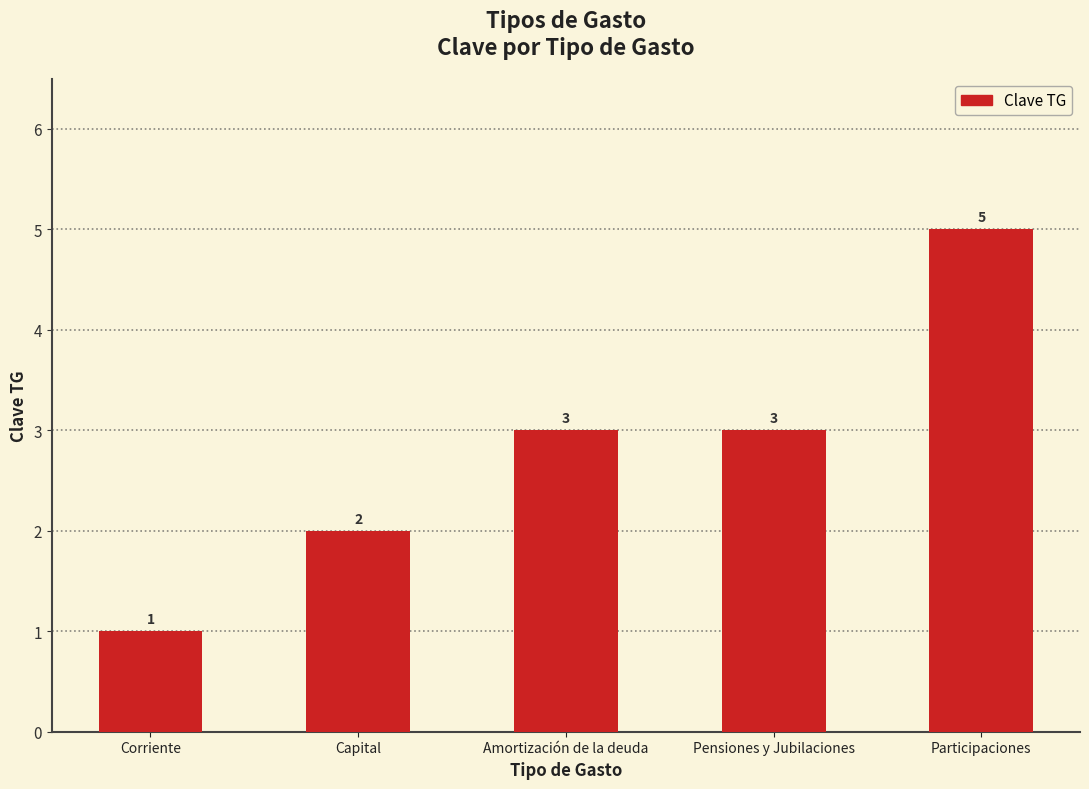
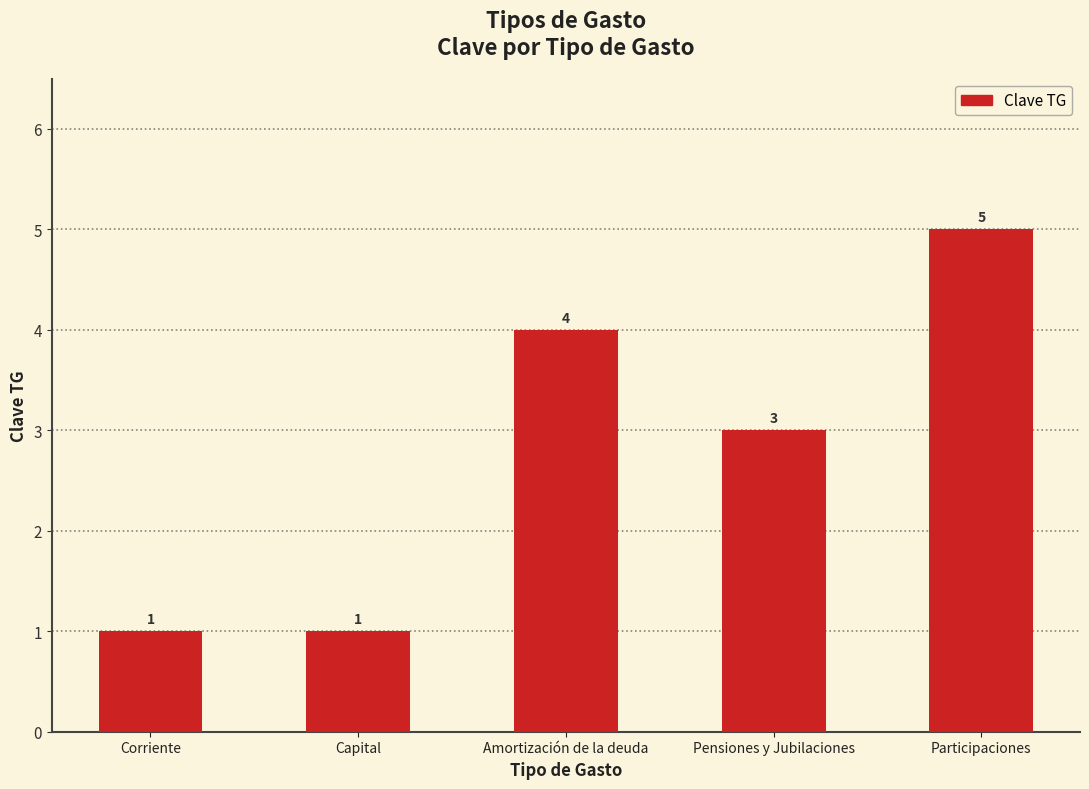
Capital: 2 -> 1
Amortización de la deuda: 3 -> 4
